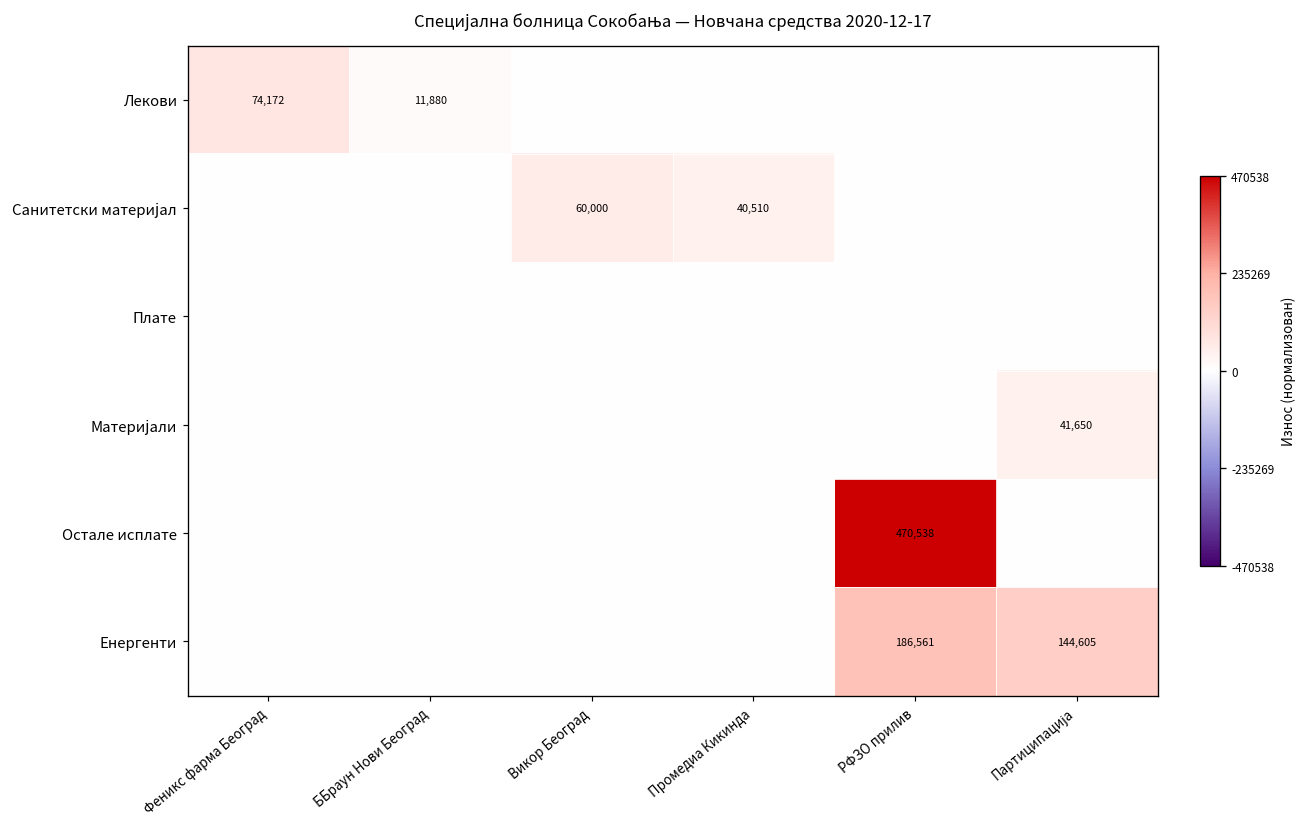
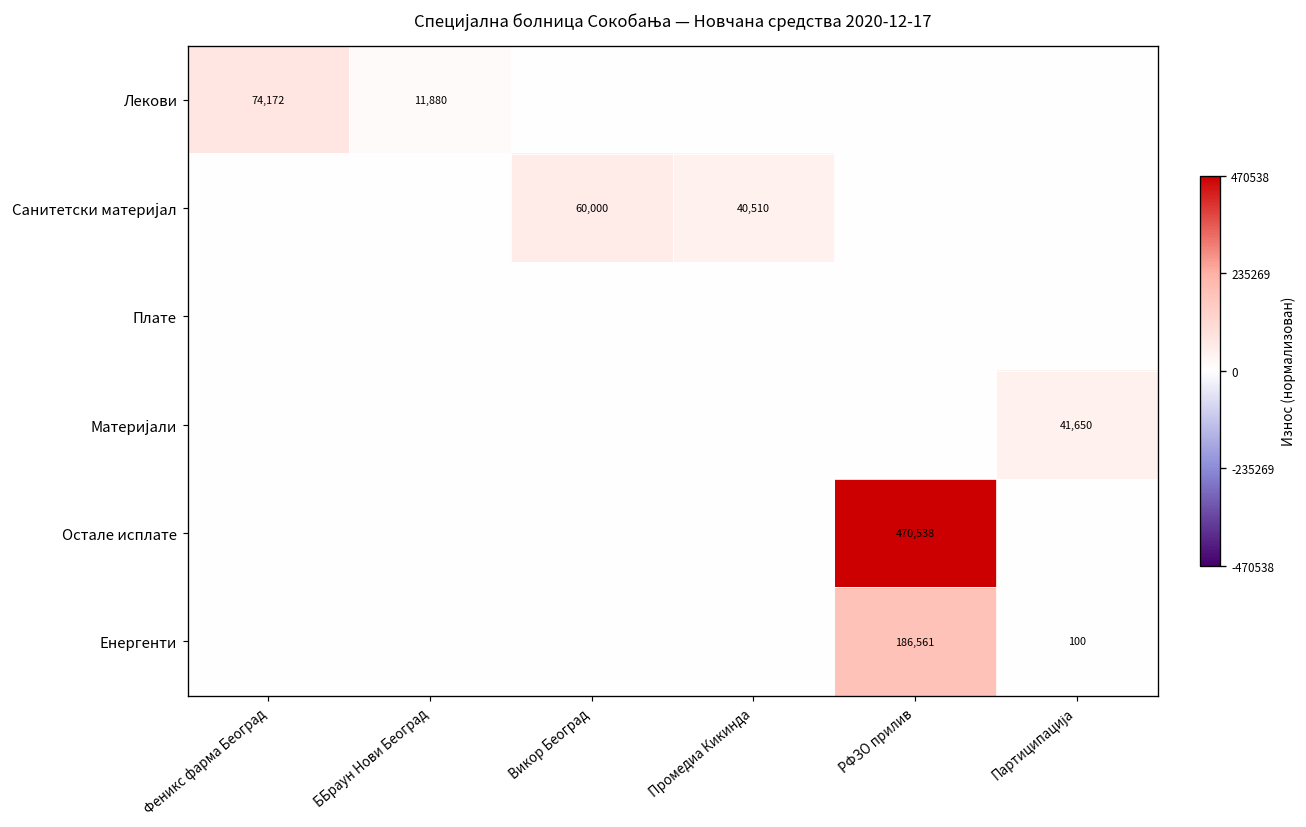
Енергенти, Партиципација: 144,605 -> 100
